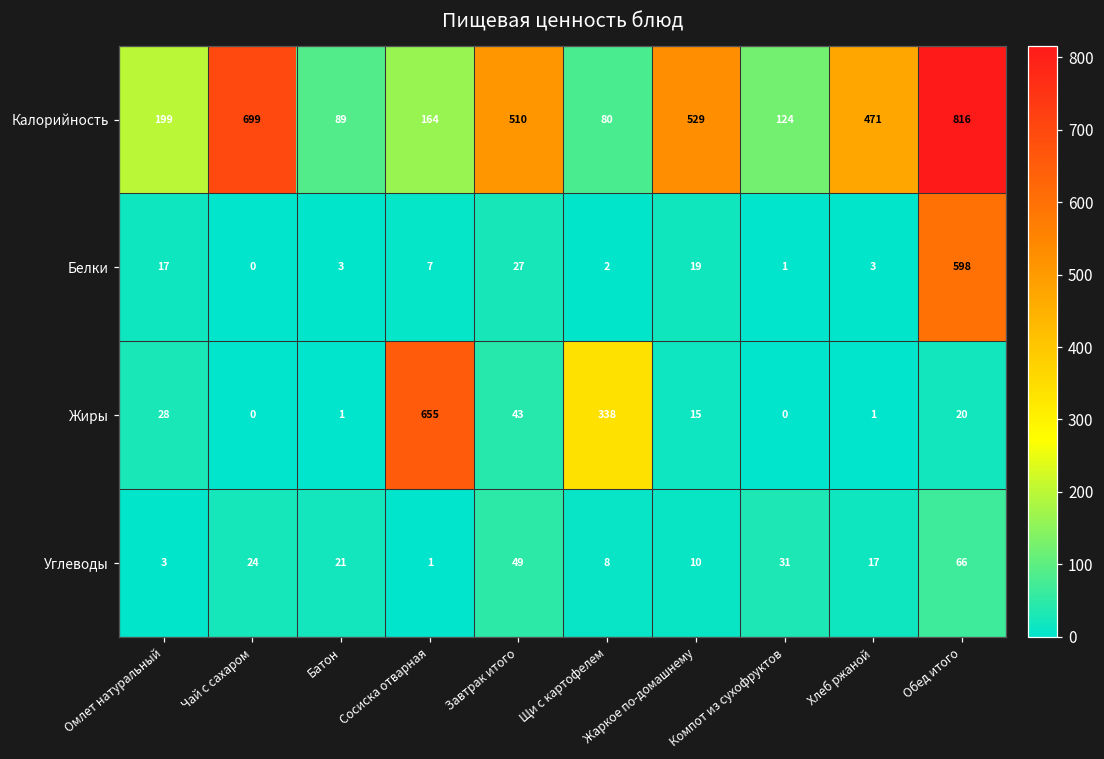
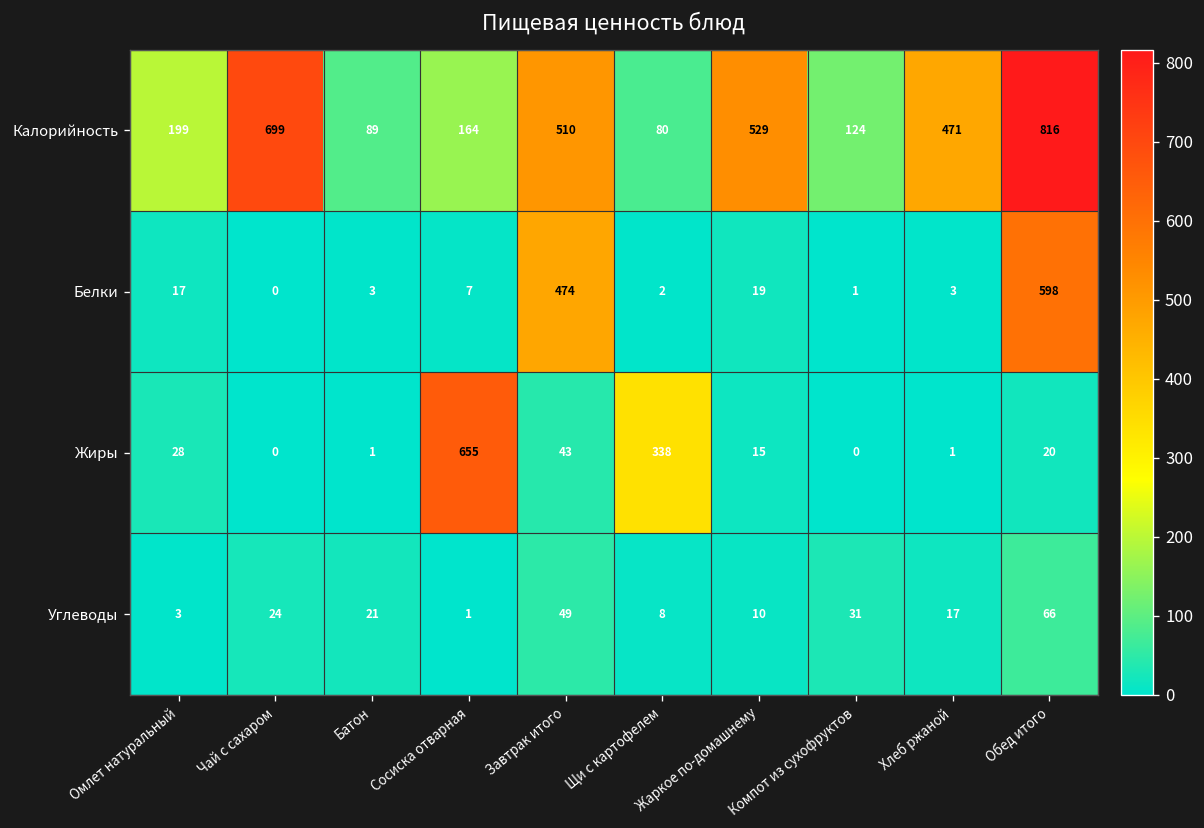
Белки, Завтрак итого: 27 -> 474
